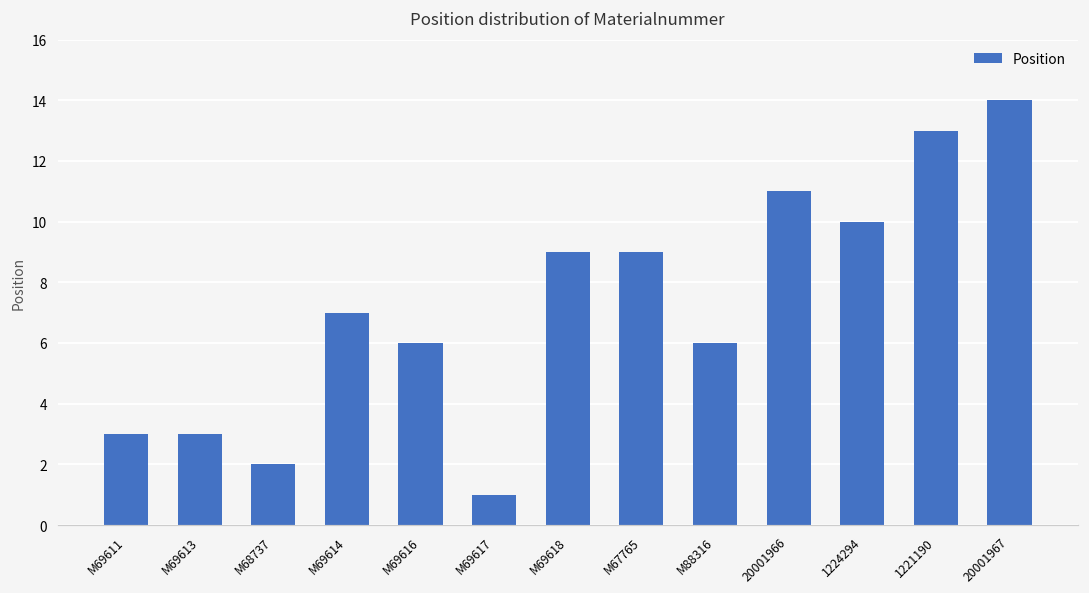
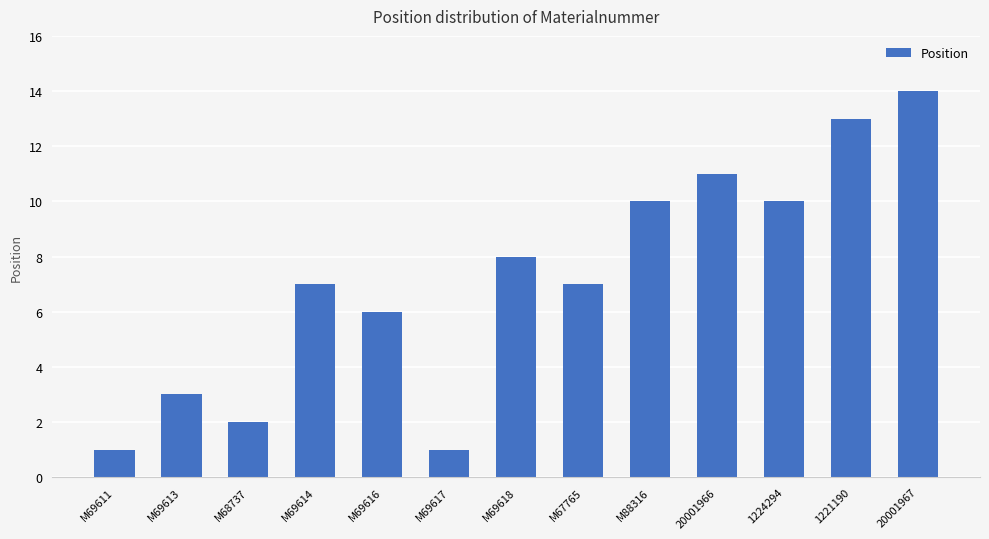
M69611: 3 -> 1
M69618: 9 -> 8
M67765: 9 -> 7
M88316: 6 -> 10
